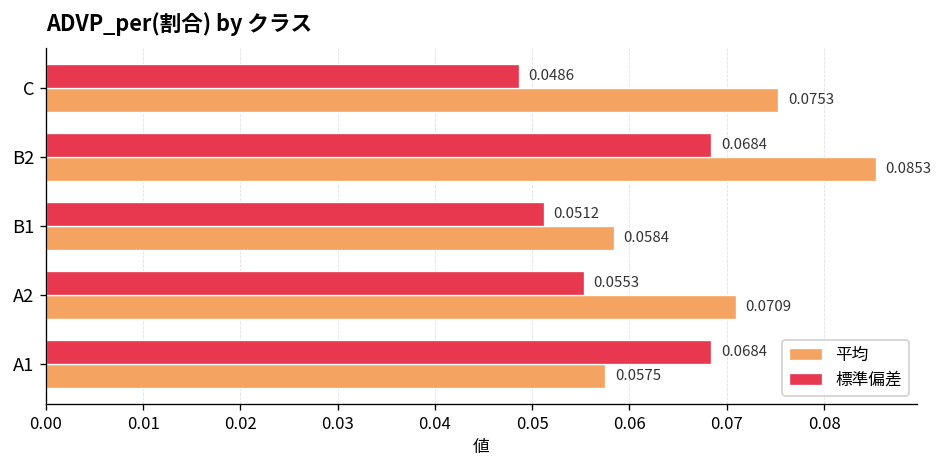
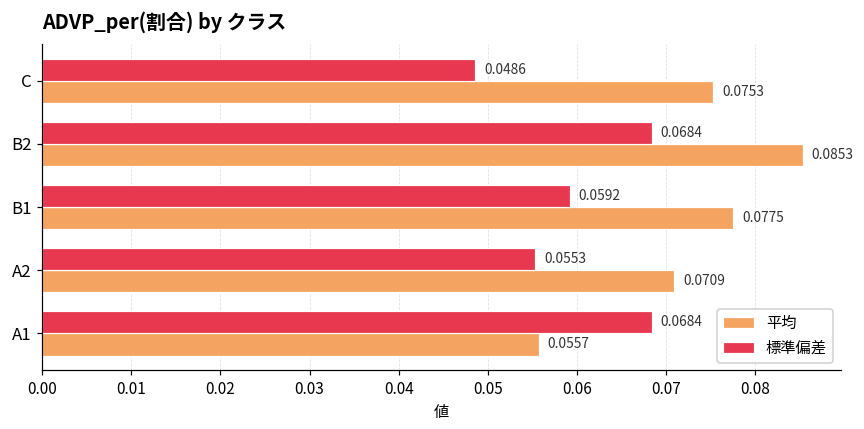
標準偏差, B1: 0.0512 -> 0.0592
平均, B1: 0.0584 -> 0.0775
平均, A1: 0.0575 -> 0.0557
